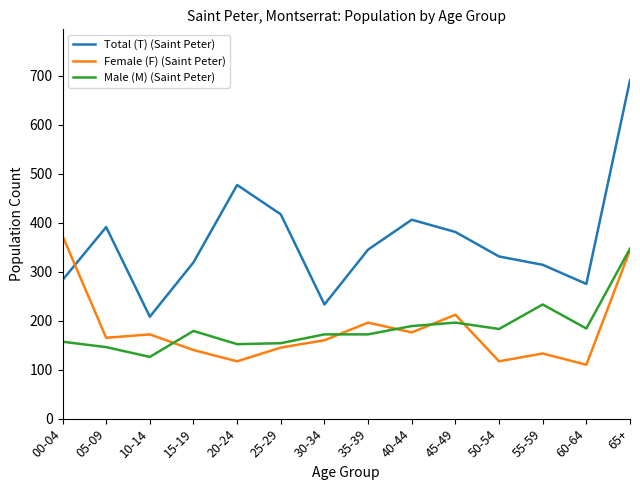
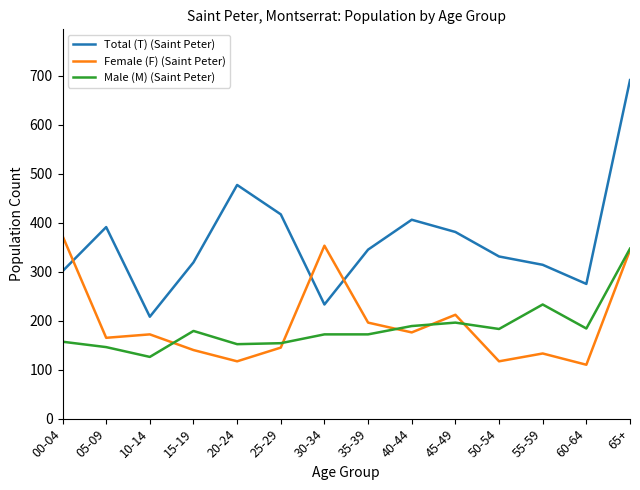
Total (T) (Saint Peter), 00-04: 280 -> 300
Female (F) (Saint Peter), 30-34: 160 -> 350
